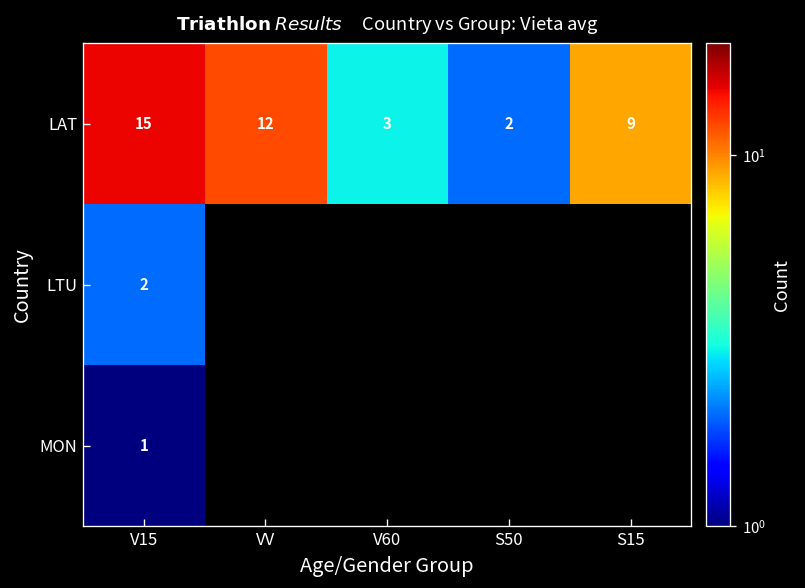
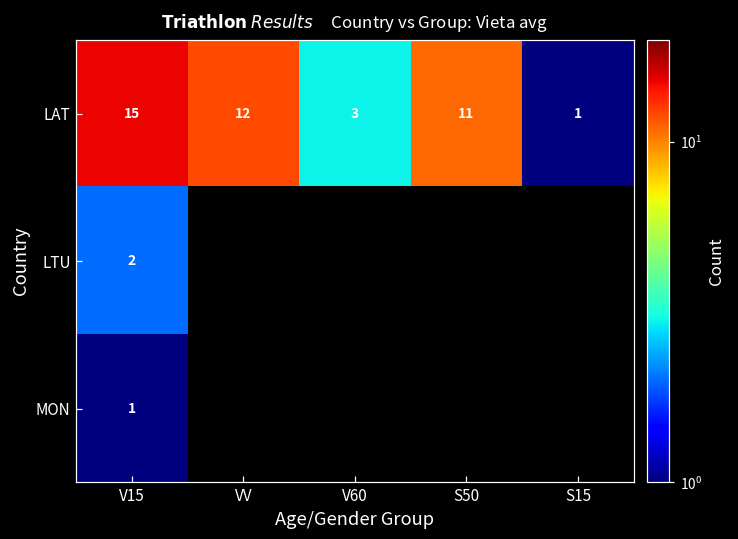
LAT, S50: 2 -> 11
LAT, S15: 9 -> 1
